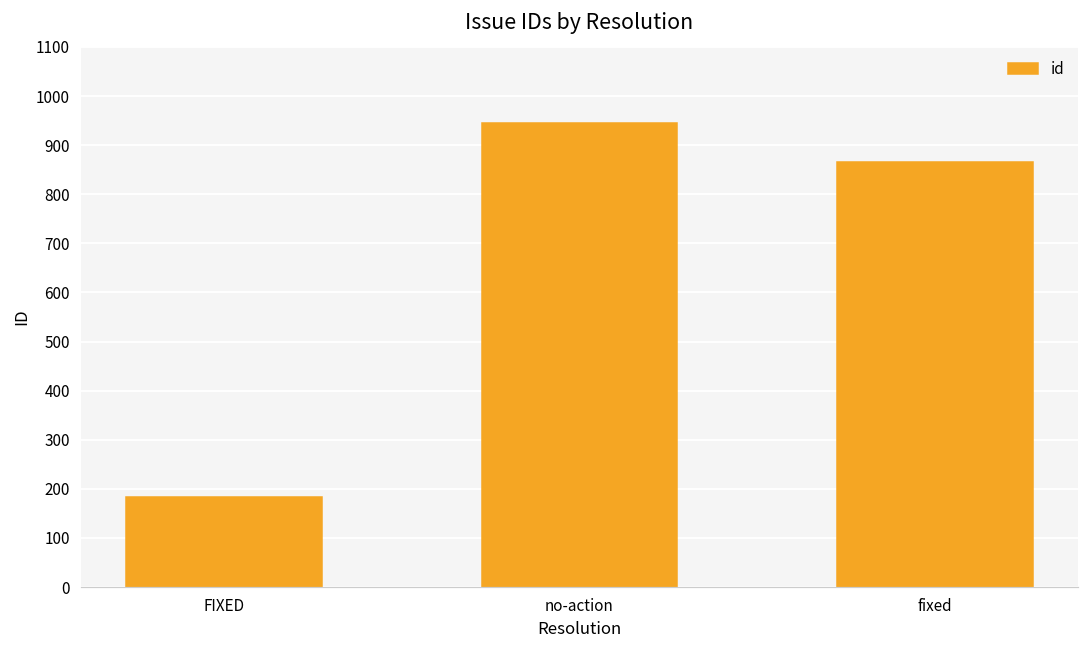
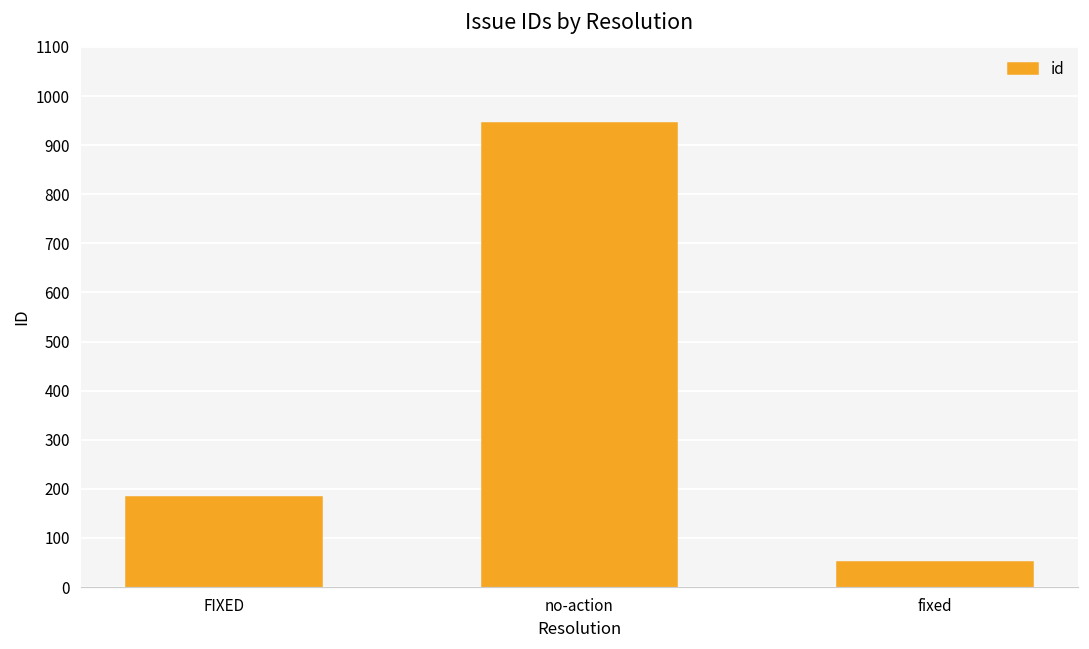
fixed: 870 -> 50
